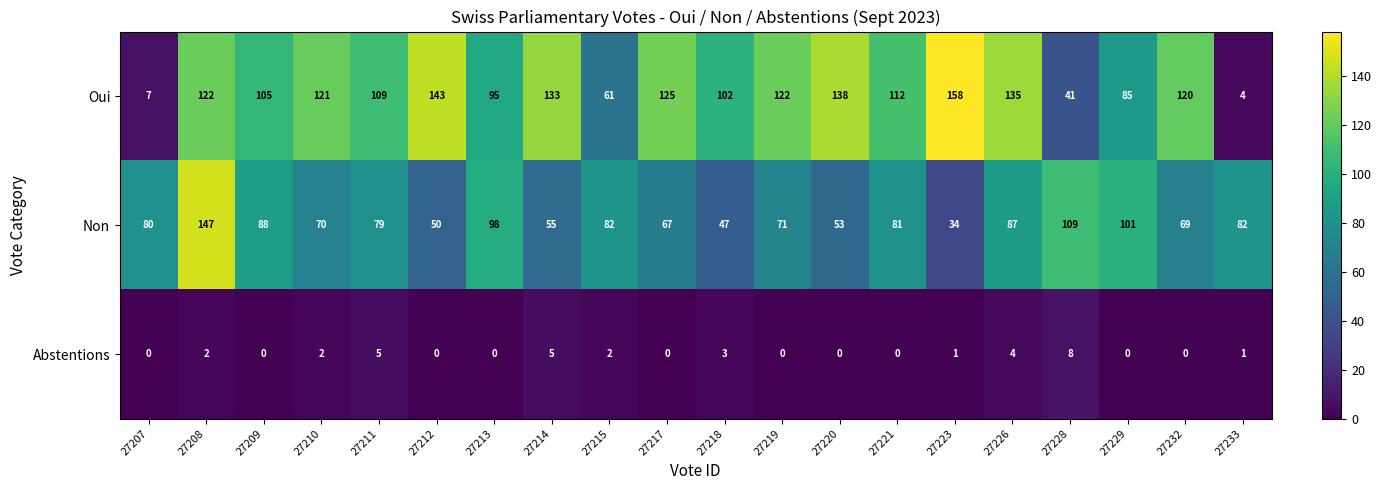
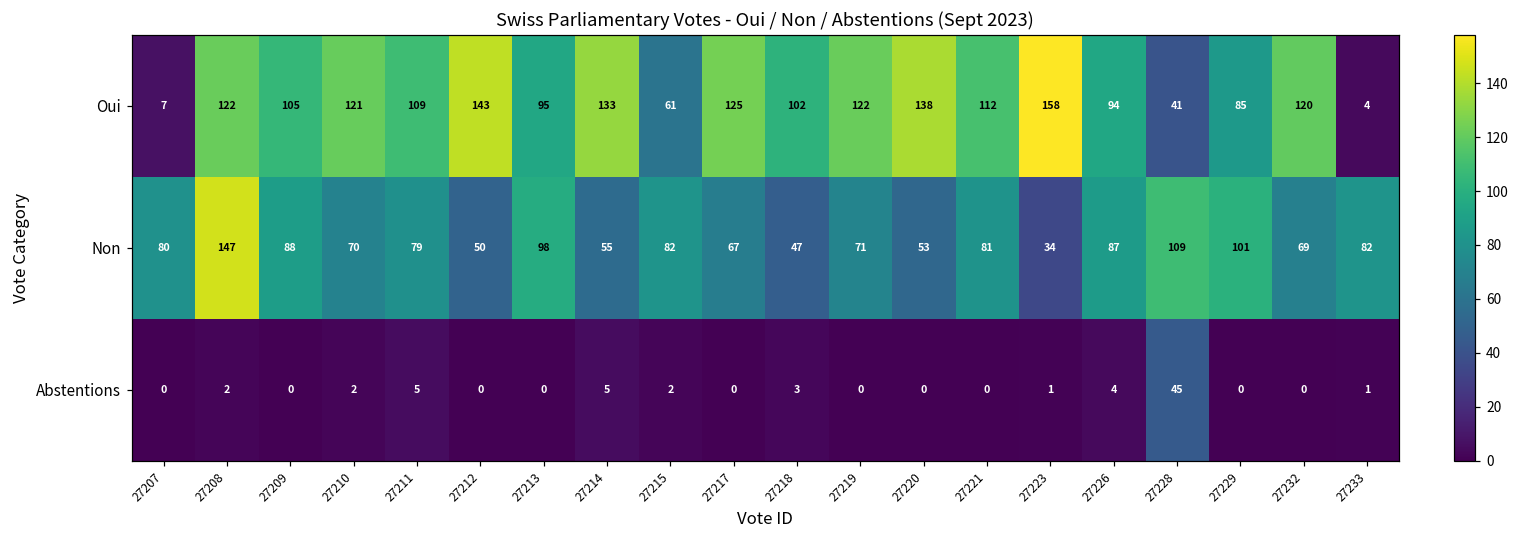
Oui, 27226: 135 -> 94
Abstentions, 27228: 8 -> 45
